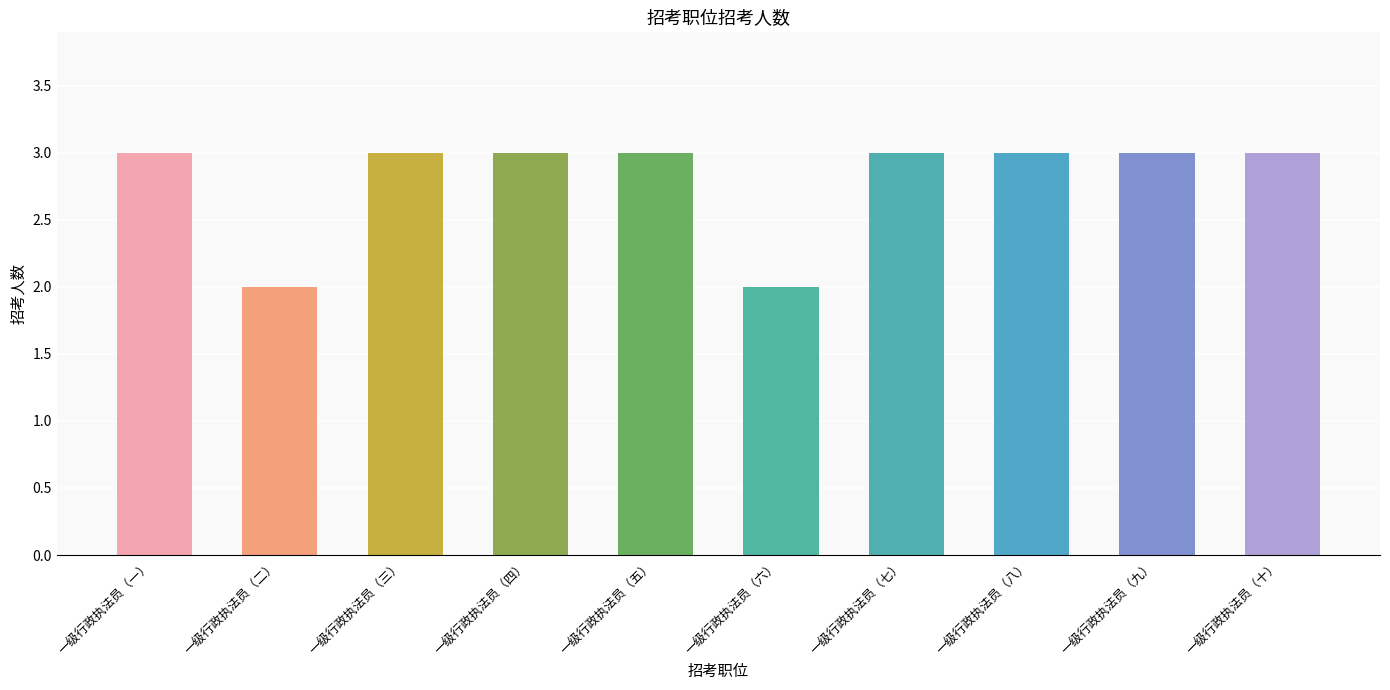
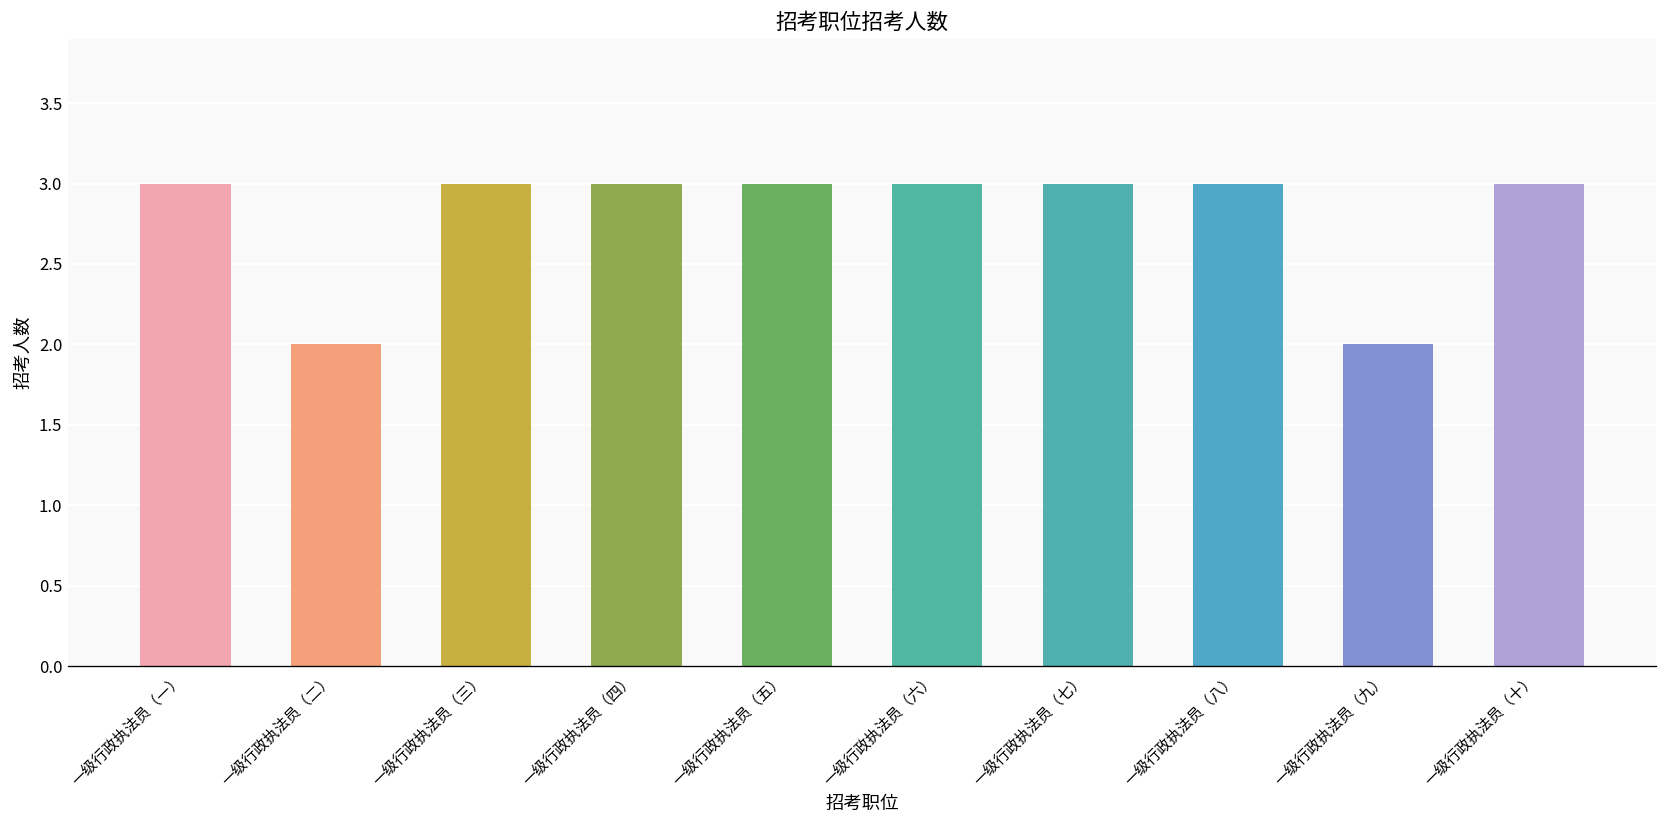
一级行政执法员（六）: 2 -> 3
一级行政执法员（九）: 3 -> 2
